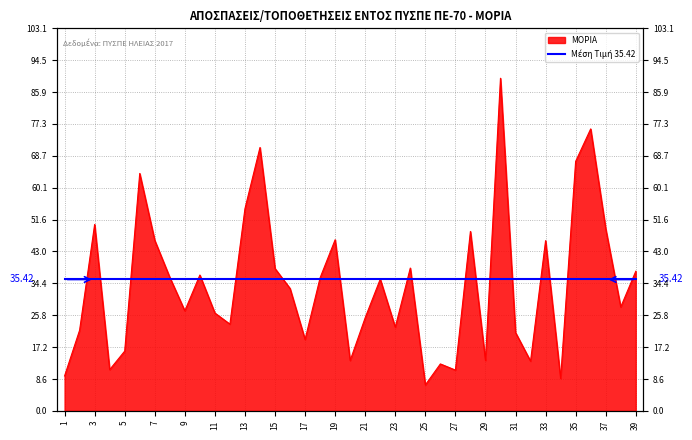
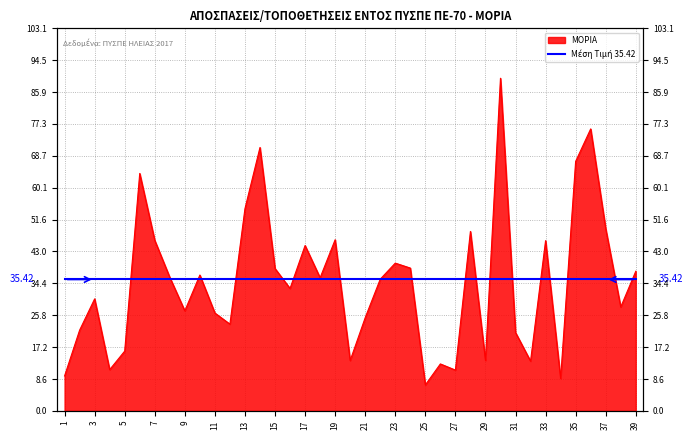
ΜΟΡΙΑ, 3: 50 -> 30
ΜΟΡΙΑ, 17: 19 -> 45
ΜΟΡΙΑ, 23: 23 -> 40
